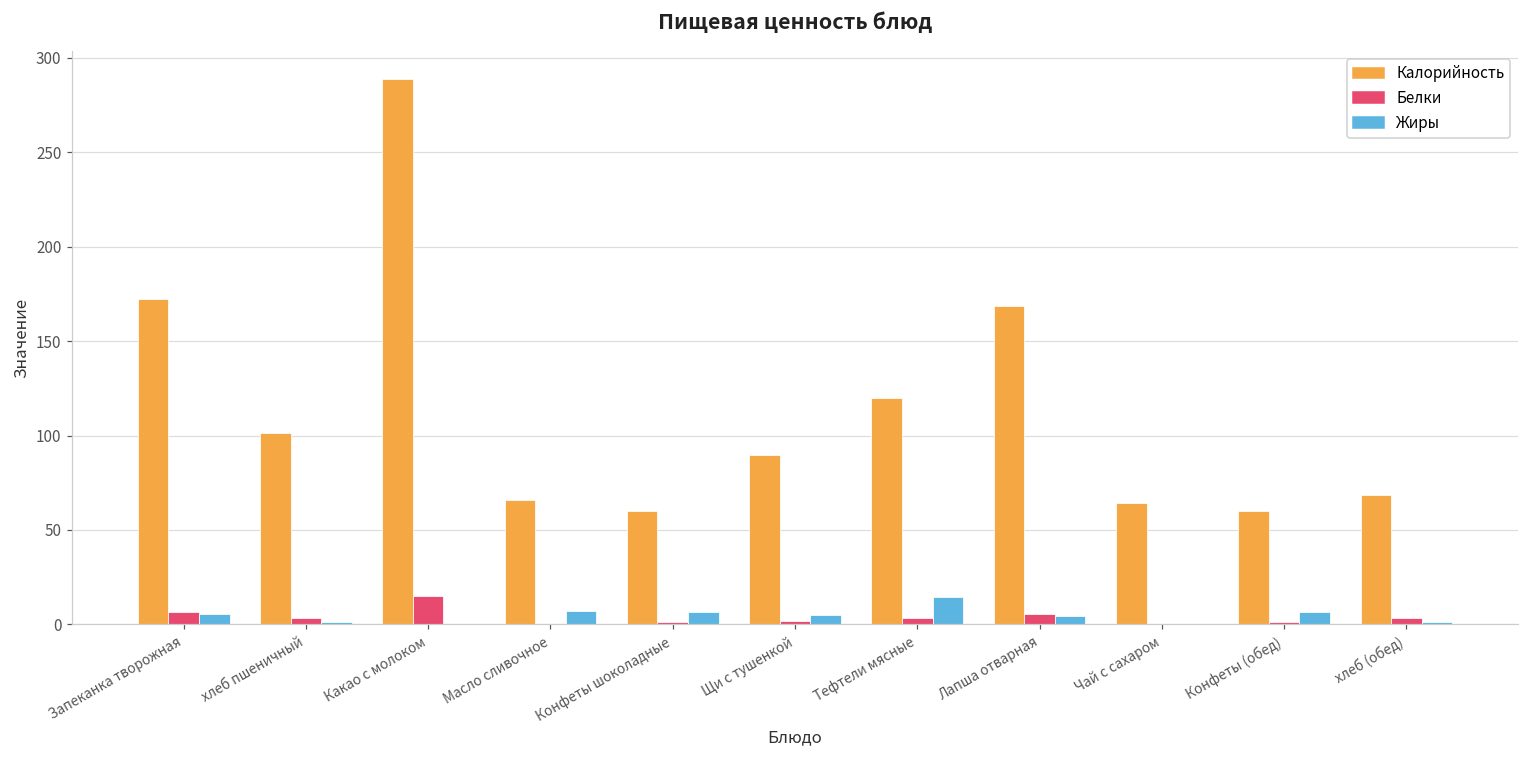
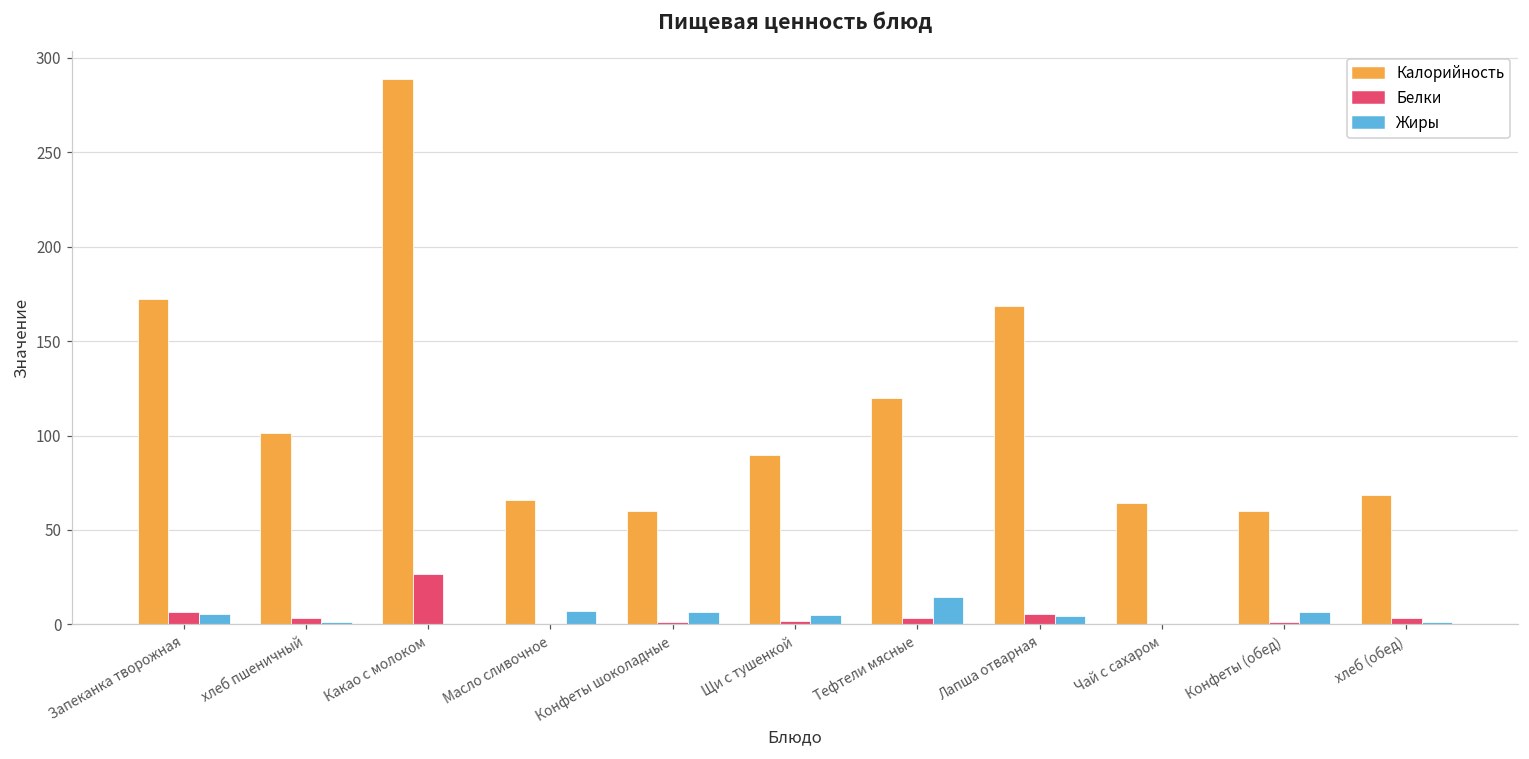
Белки, Какао с молоком: 15 -> 27
